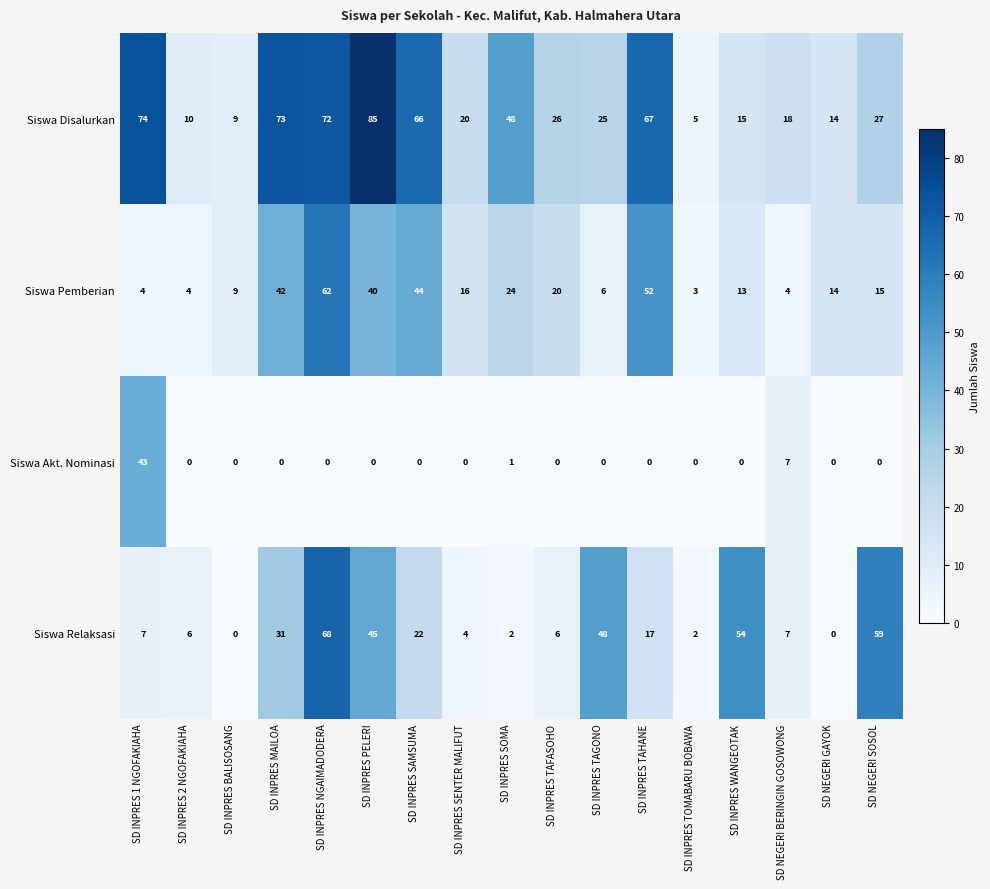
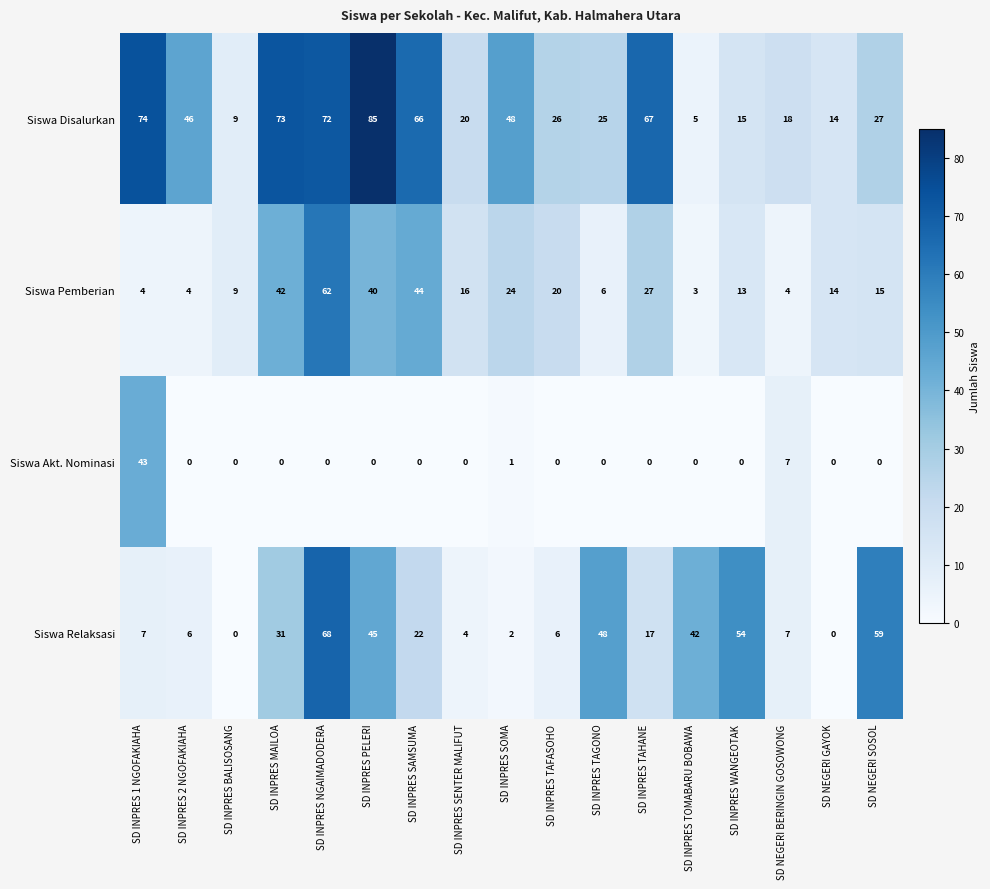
Siswa Disalurkan, SD INPRES 2 NGOFAKIAHA: 10 -> 46
Siswa Pemberian, SD INPRES TAHANE: 52 -> 27
Siswa Relaksasi, SD INPRES TOMABARU BOBAWA: 2 -> 42
